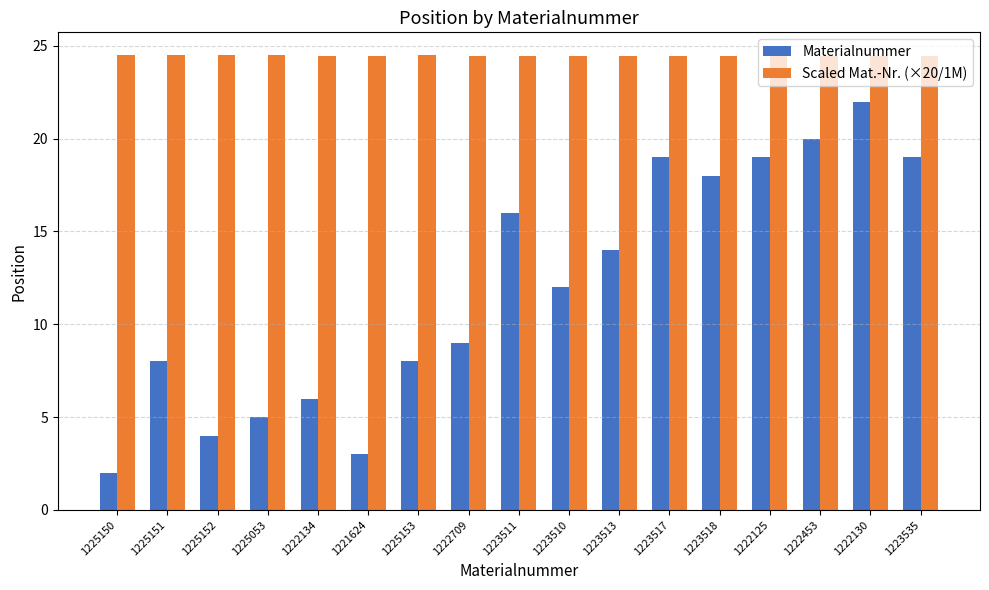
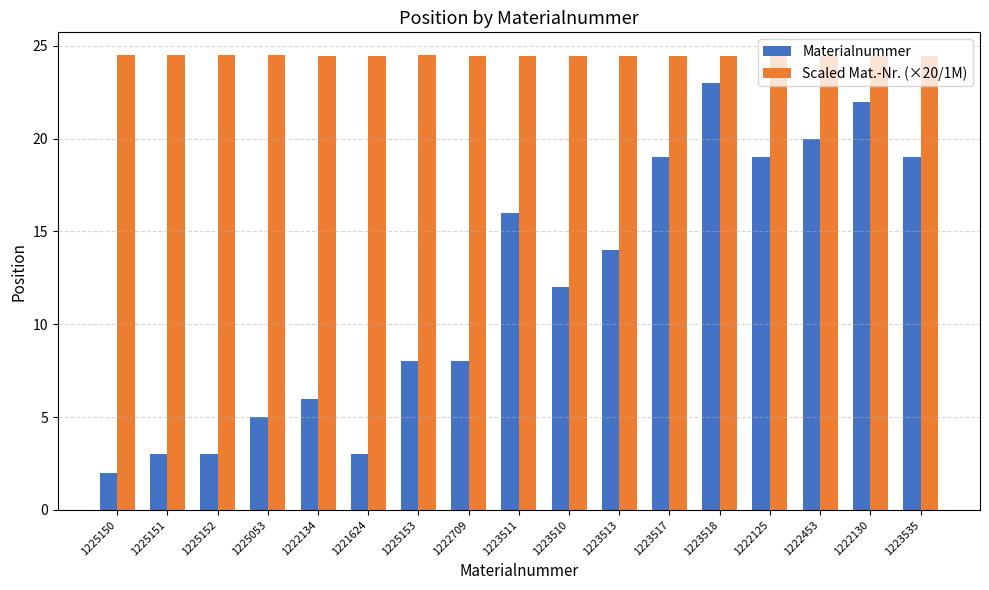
Materialnummer, 1225151: 8 -> 3
Materialnummer, 1225152: 4 -> 3
Materialnummer, 1222709: 9 -> 8
Materialnummer, 1223518: 18 -> 23
